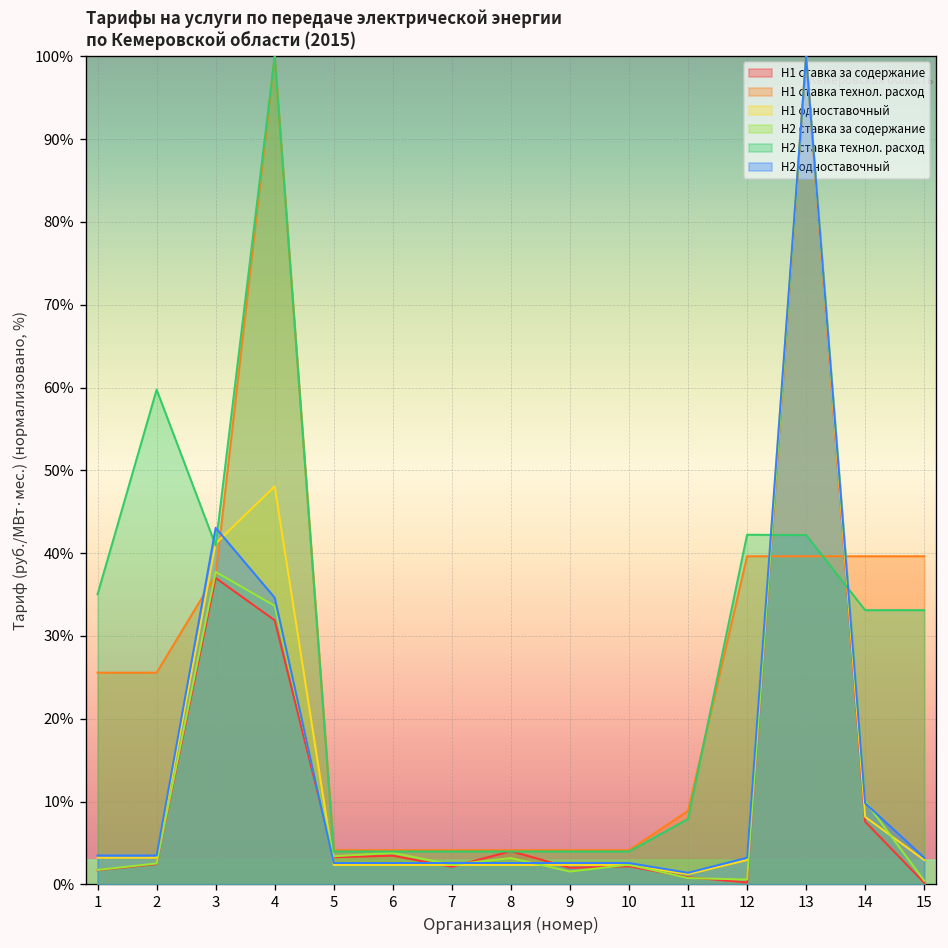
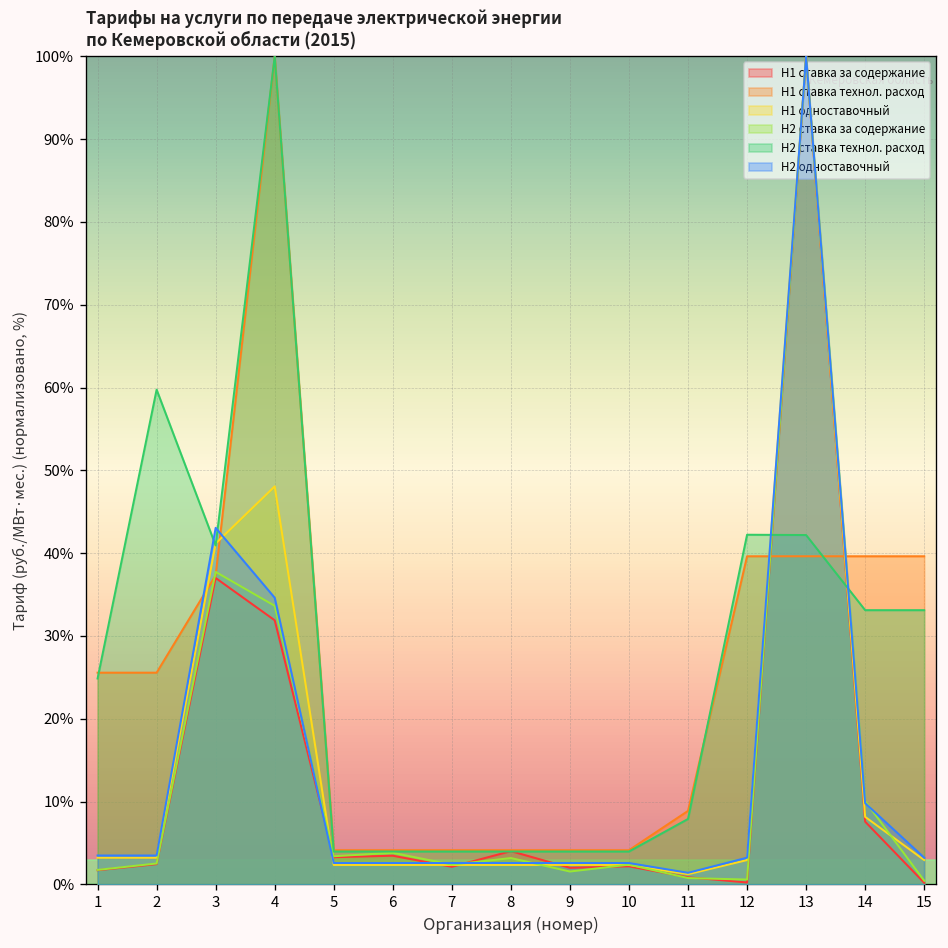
H2 ставка технол. расход, 1: 35% -> 25%
